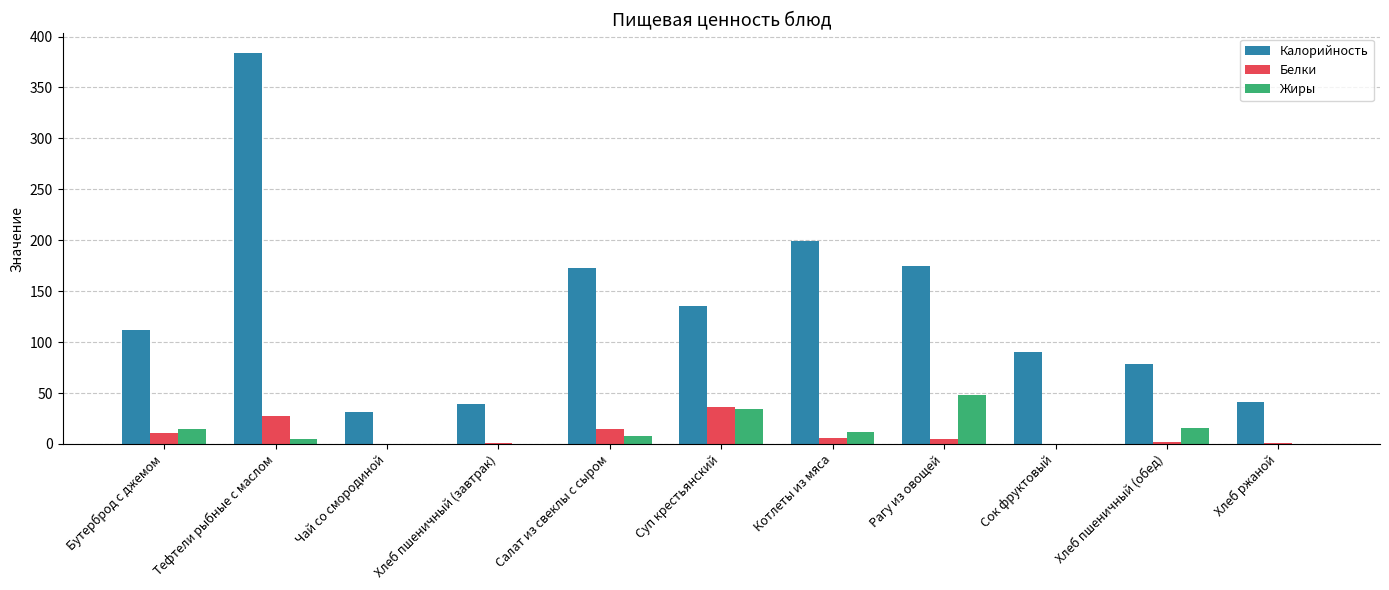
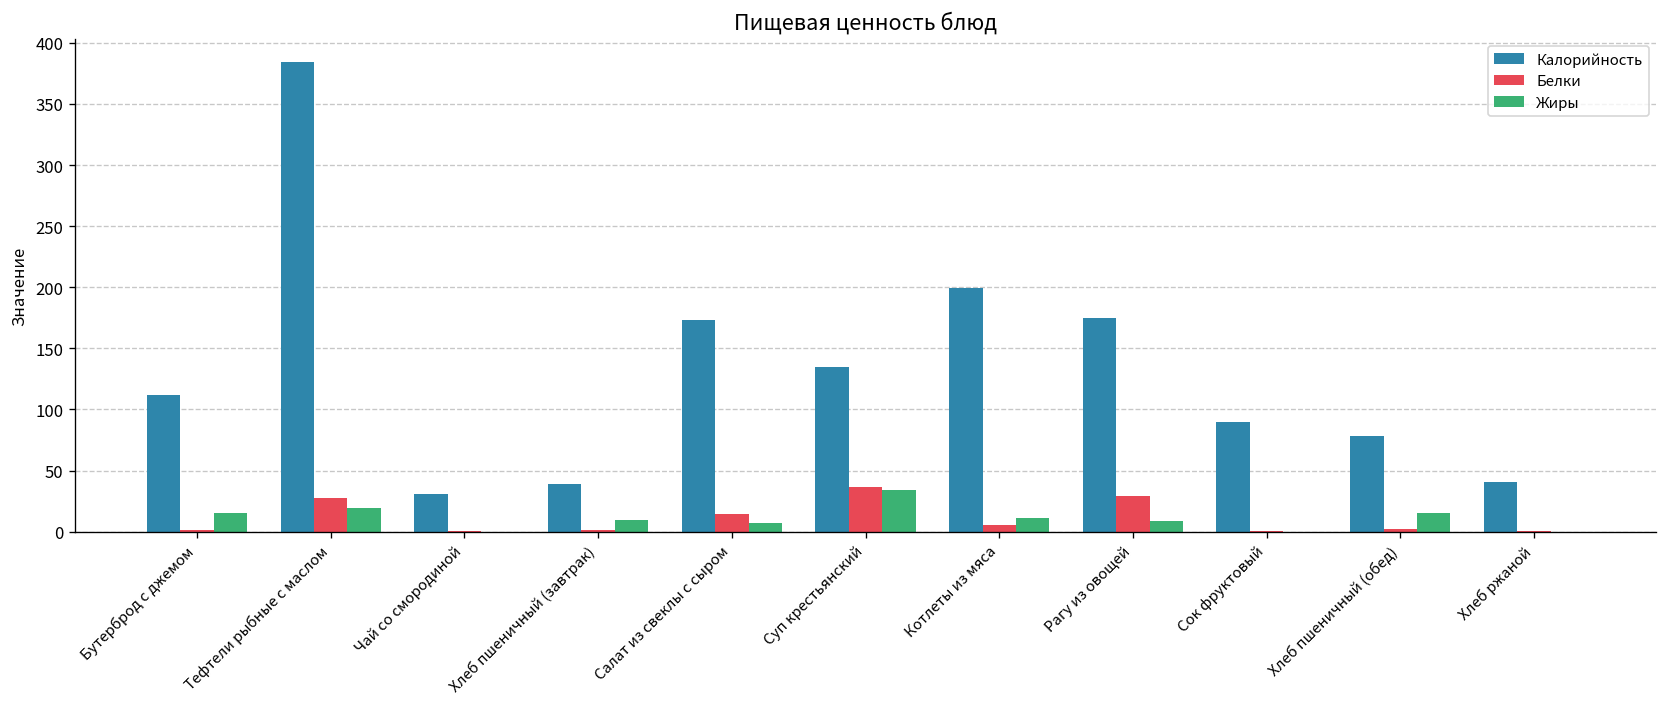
Белки, Бутерброд с джемом: 11 -> 2
Жиры, Тефтели рыбные с маслом: 5 -> 19
Жиры, Хлеб пшеничный (завтрак): 0 -> 9
Белки, Рагу из овощей: 5 -> 29
Жиры, Рагу из овощей: 48 -> 9
